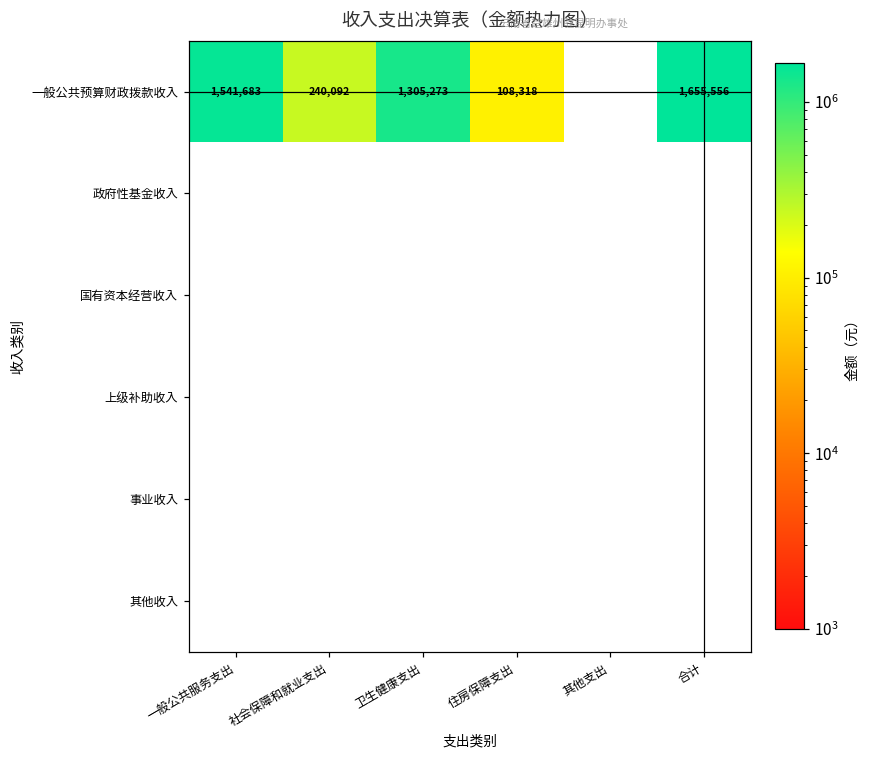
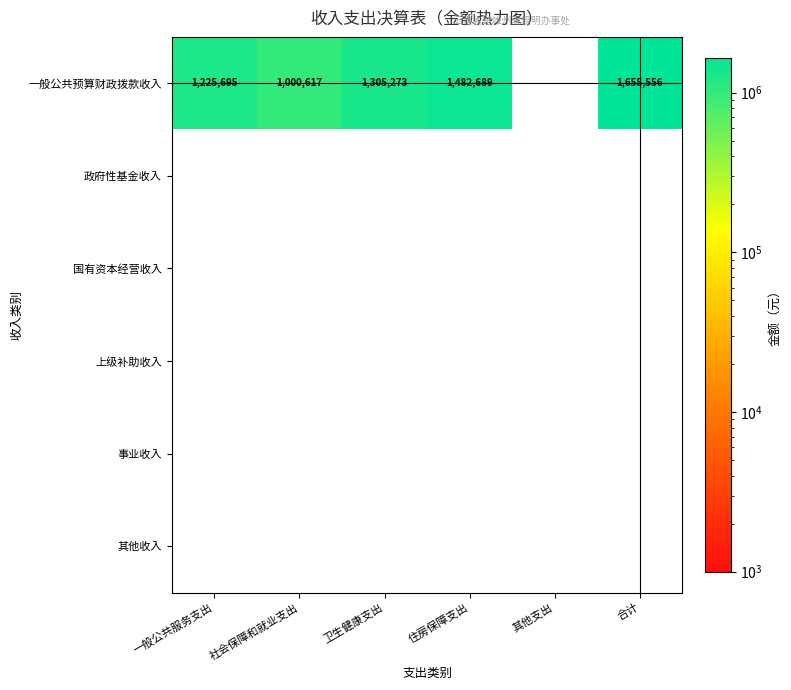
一般公共预算财政拨款收入, 一般公共服务支出: 1,541,683 -> 1,225,695
一般公共预算财政拨款收入, 社会保障和就业支出: 240,092 -> 1,000,617
一般公共预算财政拨款收入, 住房保障支出: 108,318 -> 1,482,689
